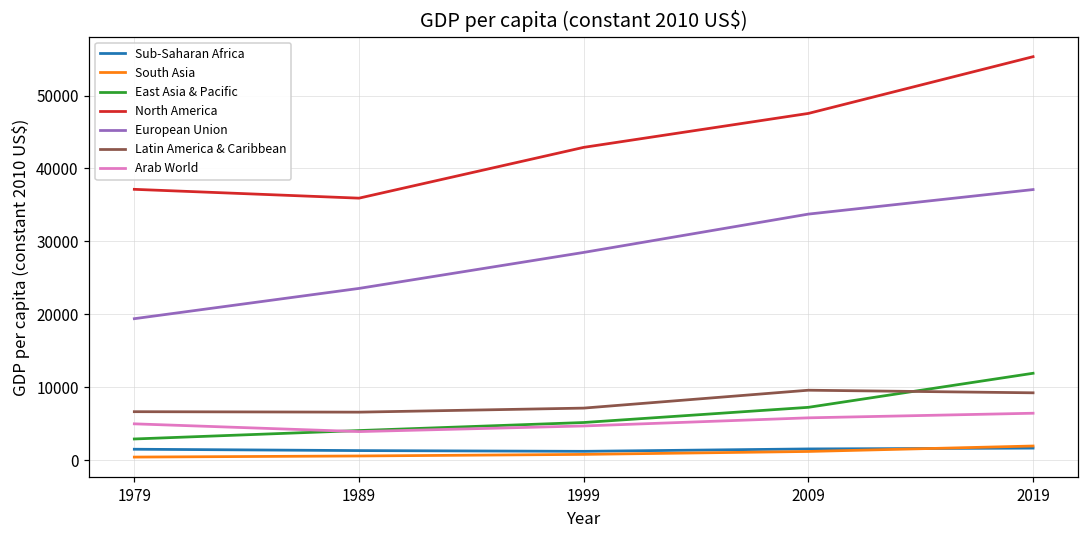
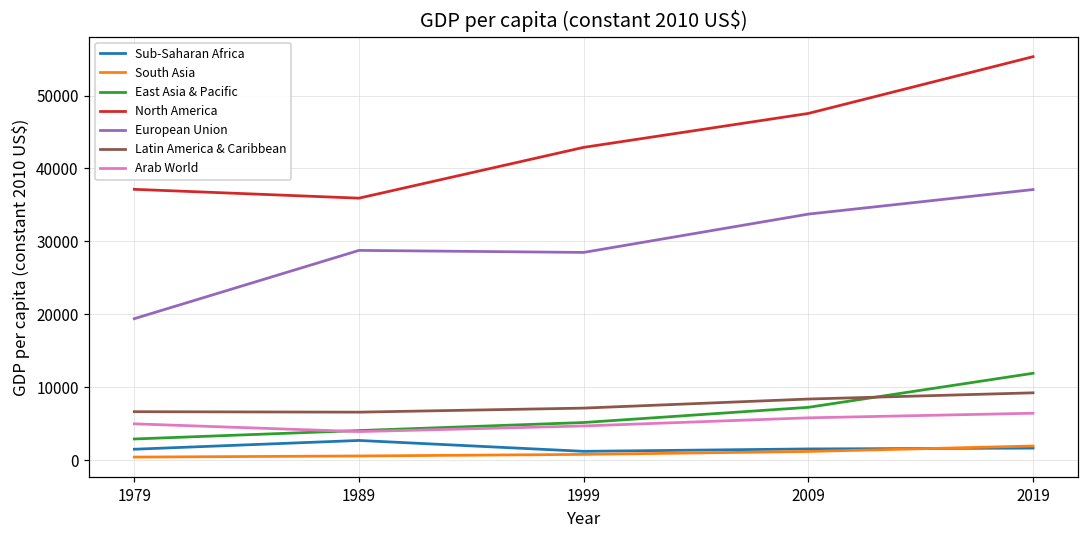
Sub-Saharan Africa, 1989: 1000 -> 3000
European Union, 1989: 24000 -> 29000
Latin America & Caribbean, 2009: 10000 -> 8000
